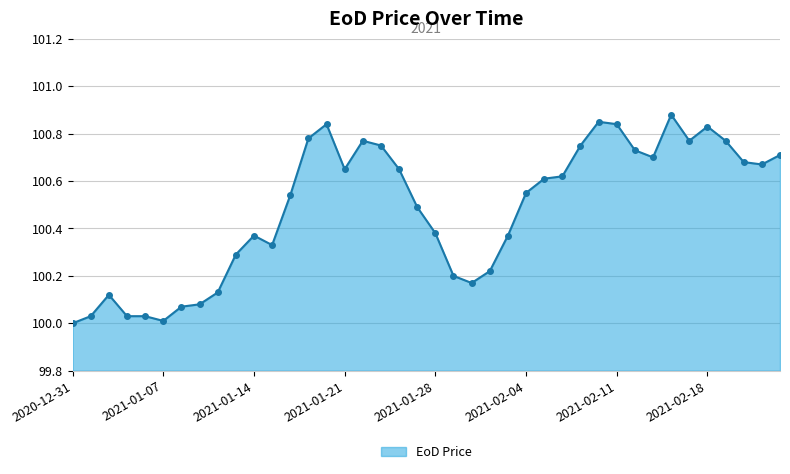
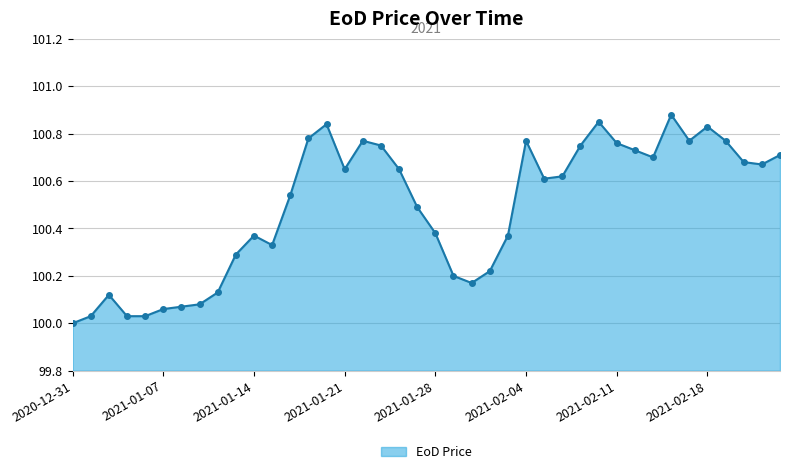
2021-01-07: 100.01 -> 100.06
2021-02-04: 100.55 -> 100.77
2021-02-11: 100.84 -> 100.76
